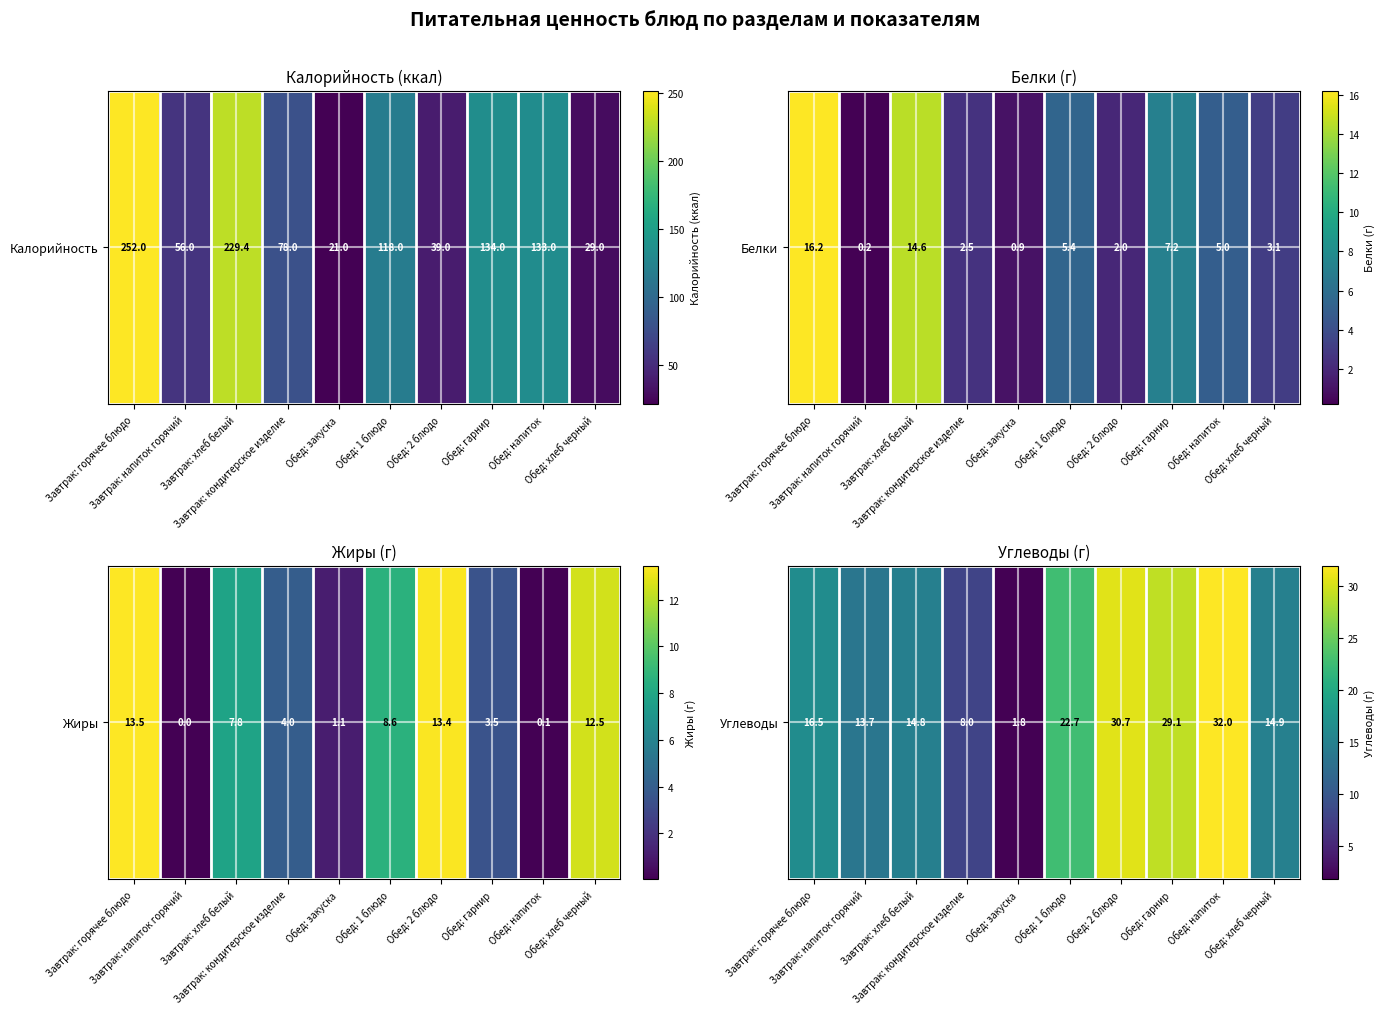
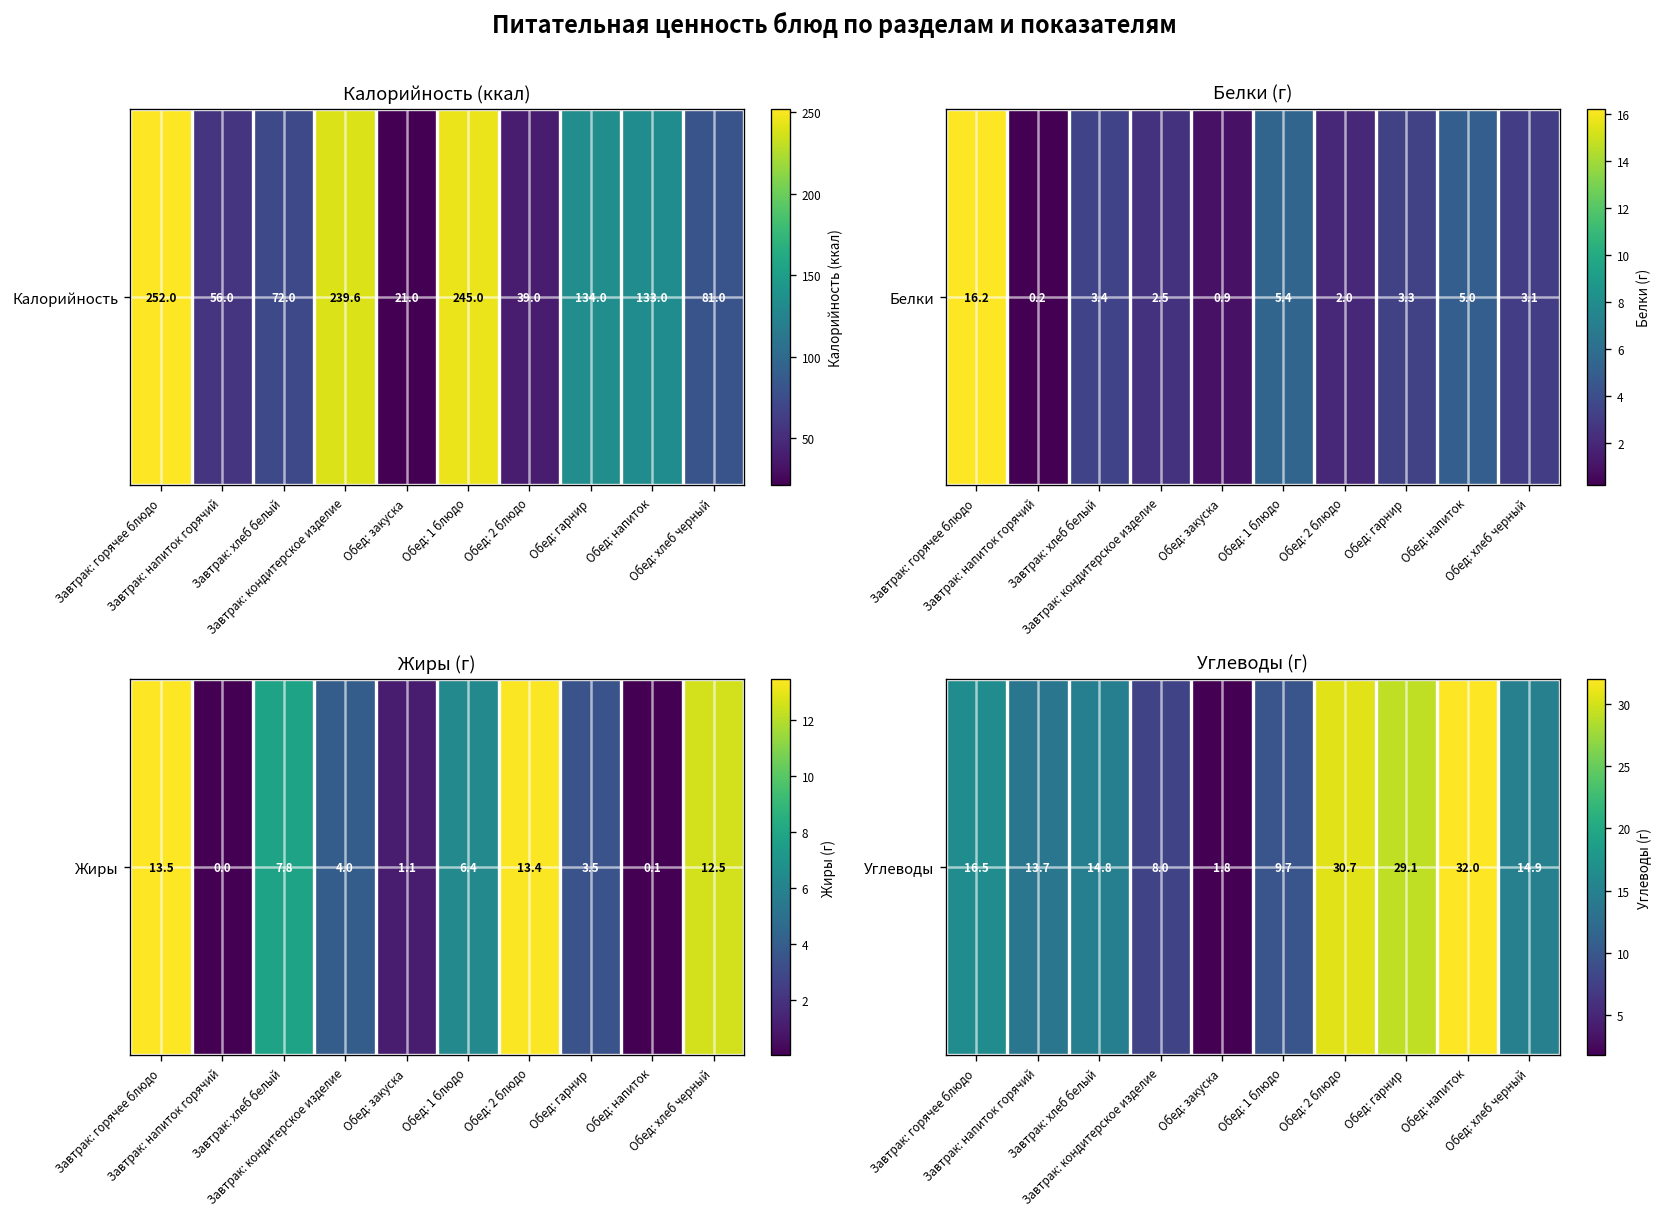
Калорийность (ккал), Калорийность, Завтрак: хлеб белый: 229.4 -> 72.0
Калорийность (ккал), Калорийность, Завтрак: кондитерское изделие: 78.0 -> 239.6
Калорийность (ккал), Калорийность, Обед: 1 блюдо: 118.0 -> 245.0
Калорийность (ккал), Калорийность, Обед: хлеб черный: 29.0 -> 81.0
Белки (г), Белки, Завтрак: хлеб белый: 14.6 -> 3.4
Белки (г), Белки, Обед: гарнир: 7.2 -> 3.3
Жиры (г), Жиры, Обед: 1 блюдо: 8.6 -> 6.4
Углеводы (г), Углеводы, Обед: 1 блюдо: 22.7 -> 9.7
